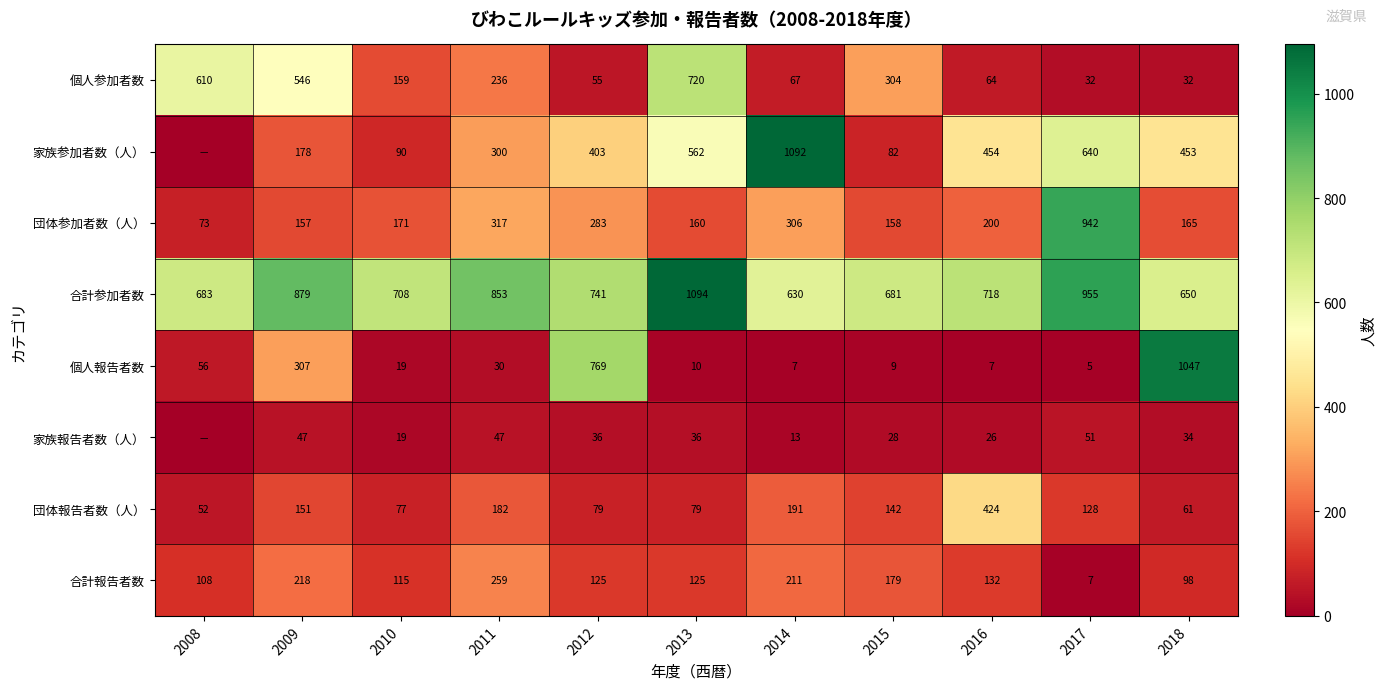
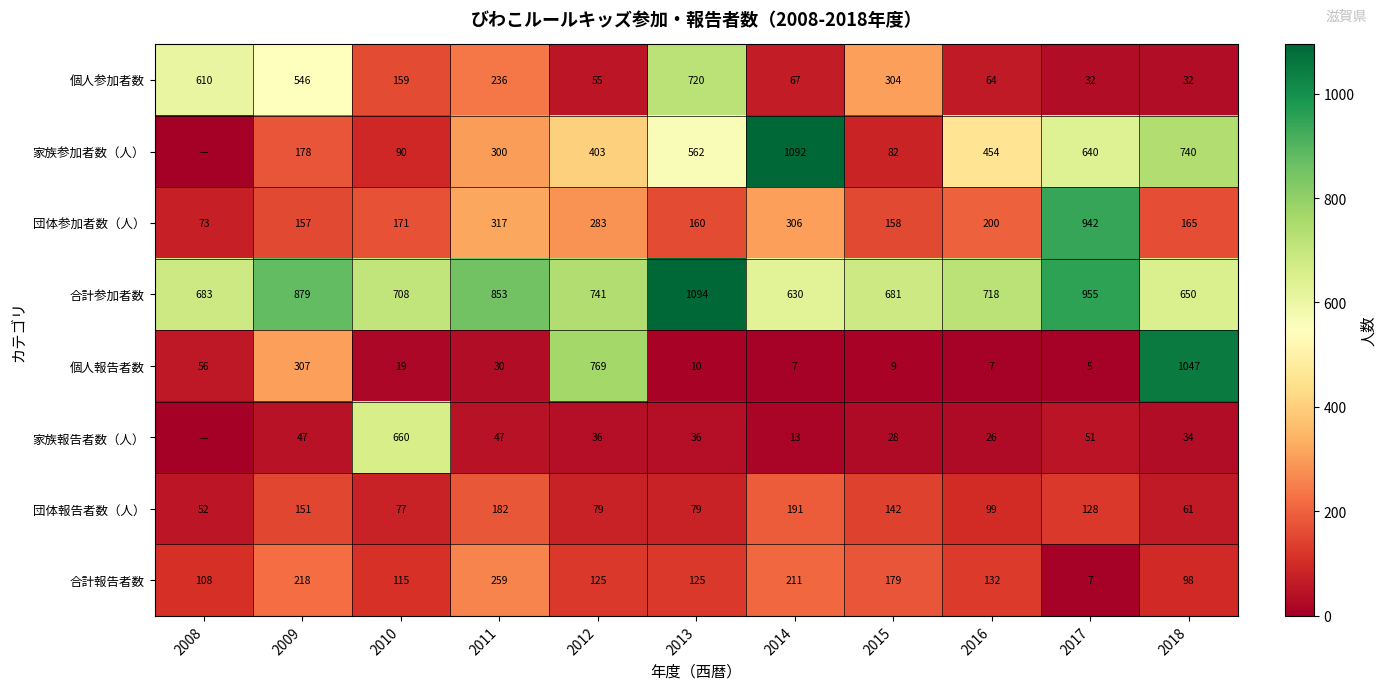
家族参加者数（人）, 2018: 453 -> 740
家族報告者数（人）, 2010: 19 -> 660
団体報告者数（人）, 2016: 424 -> 99
